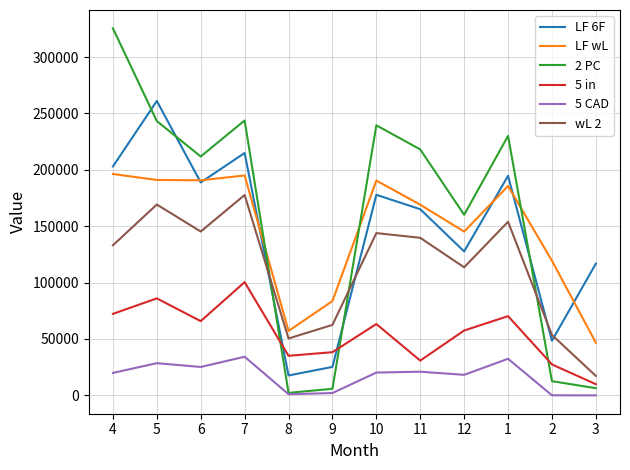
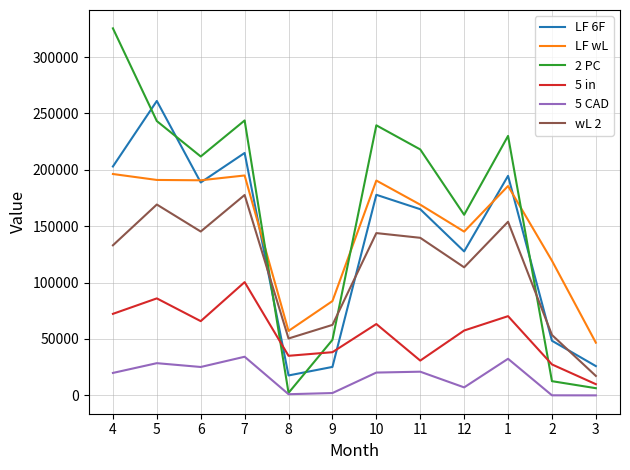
2 PC, 9: 6000 -> 49000
5 CAD, 12: 18000 -> 7000
LF 6F, 3: 117000 -> 26000
